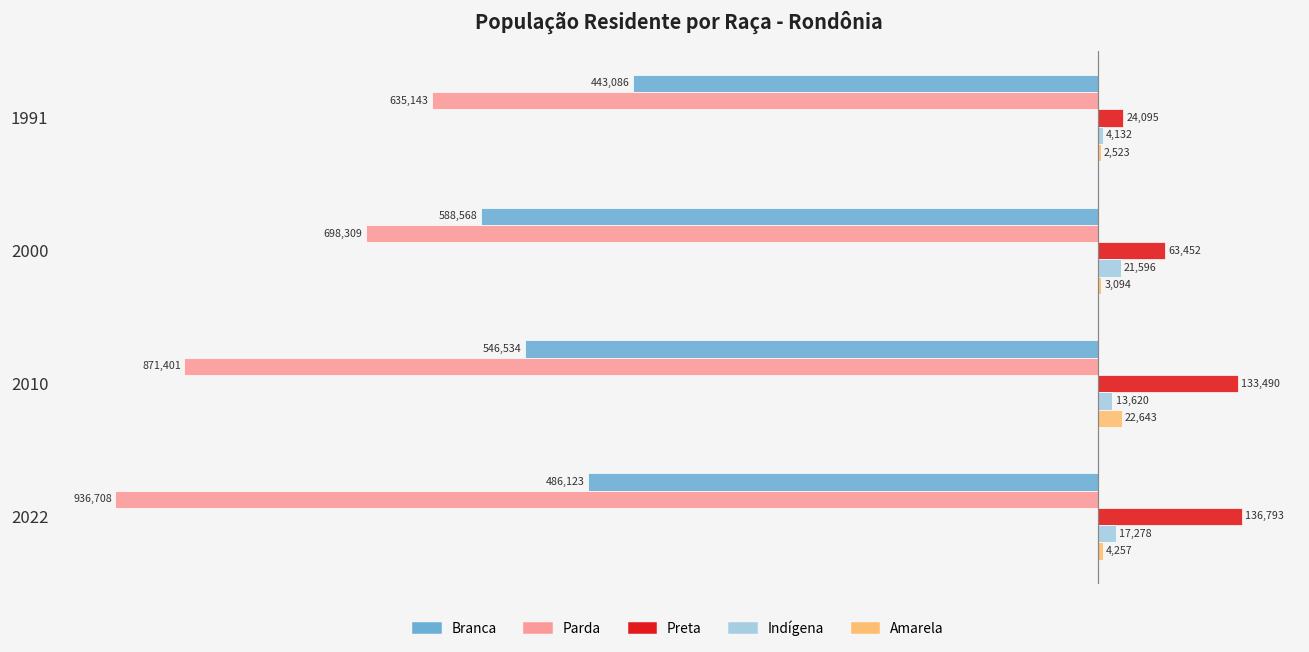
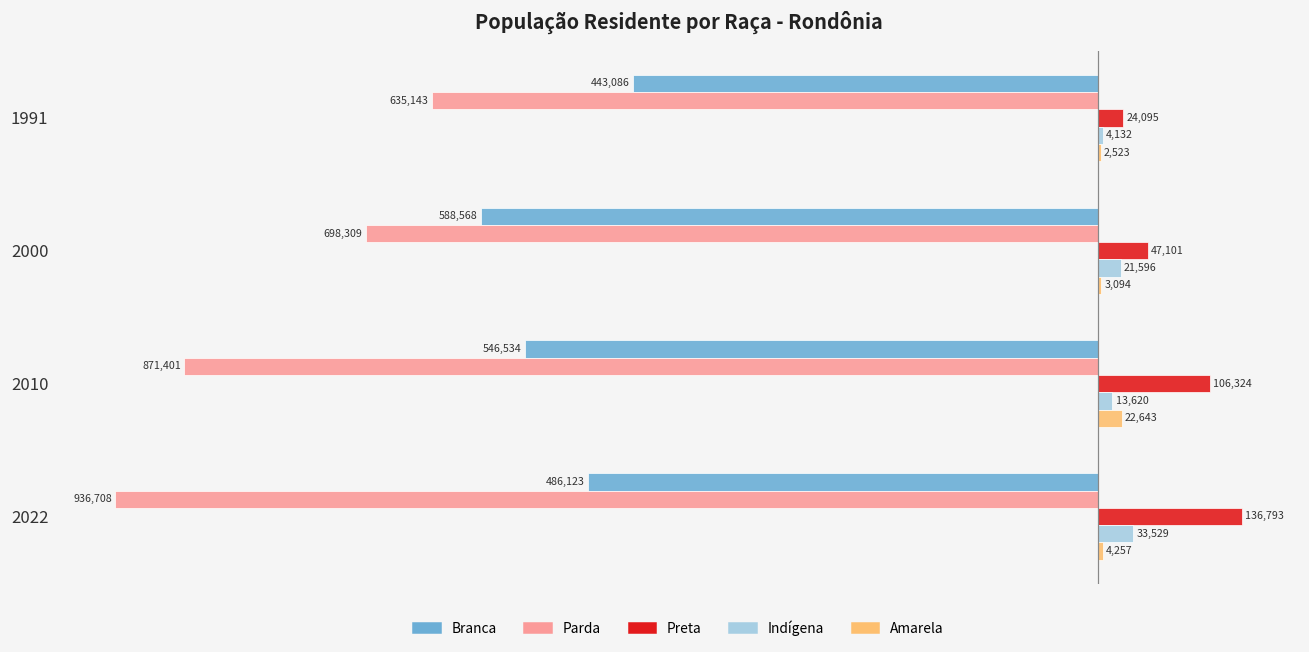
Preta, 2000: 63,452 -> 47,101
Preta, 2010: 133,490 -> 106,324
Indígena, 2022: 17,278 -> 33,529
